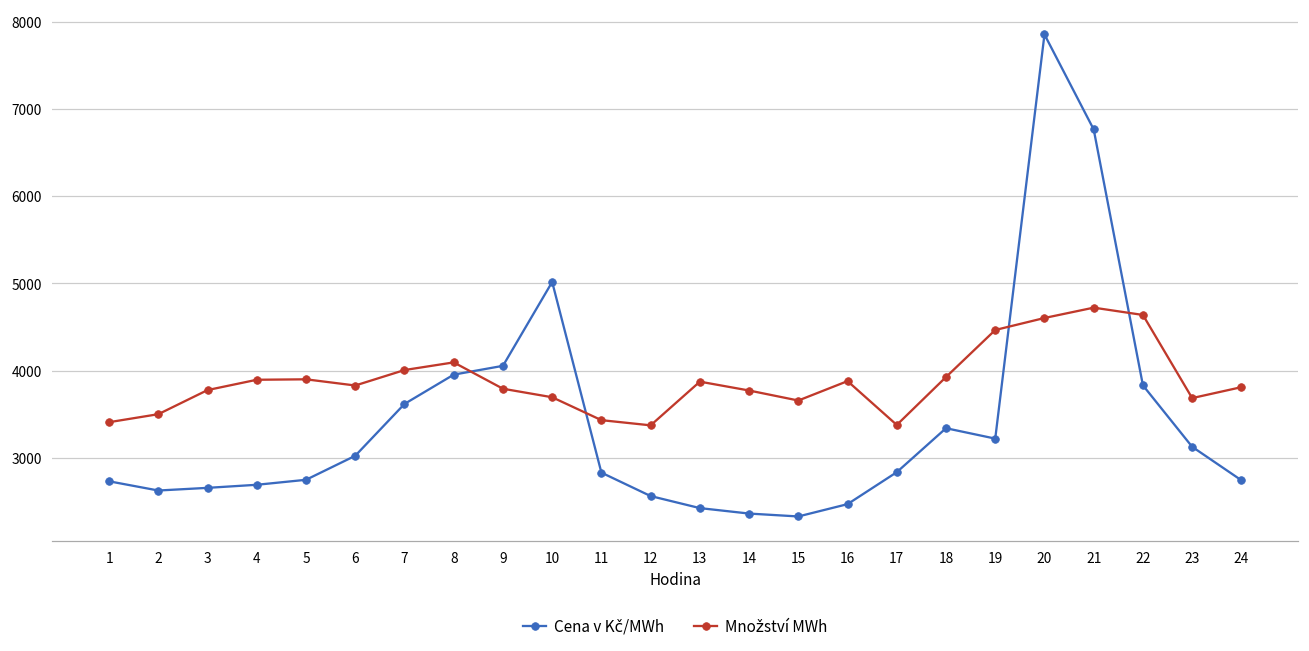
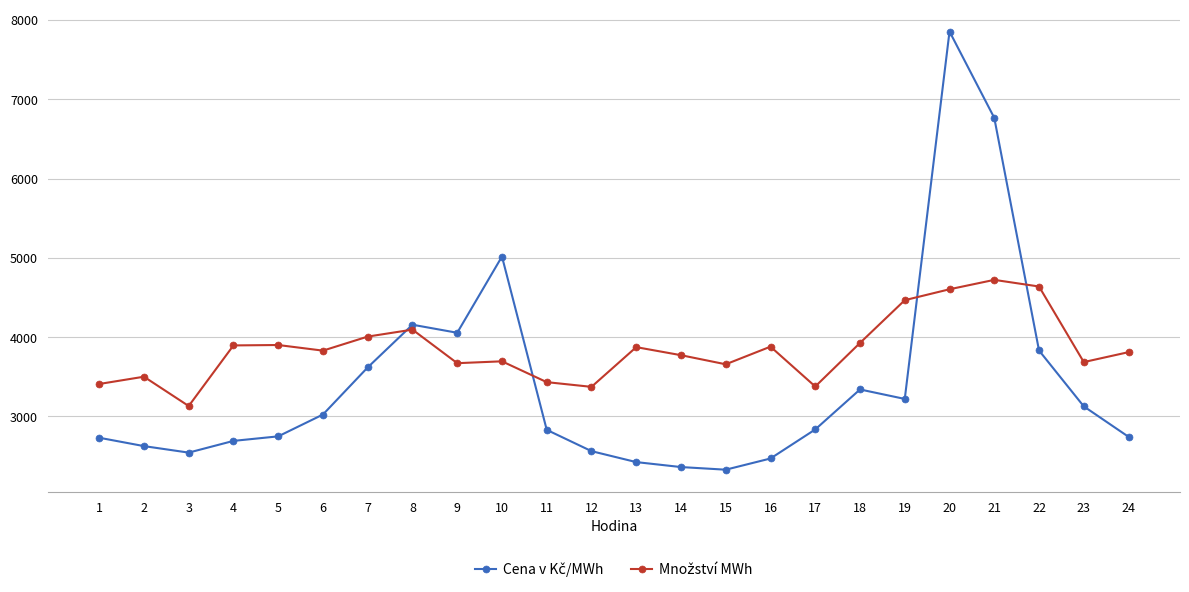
Cena v Kč/MWh, 3: 2700 -> 2500
Množství MWh, 3: 3800 -> 3100
Cena v Kč/MWh, 8: 4000 -> 4200
Množství MWh, 9: 3800 -> 3700
